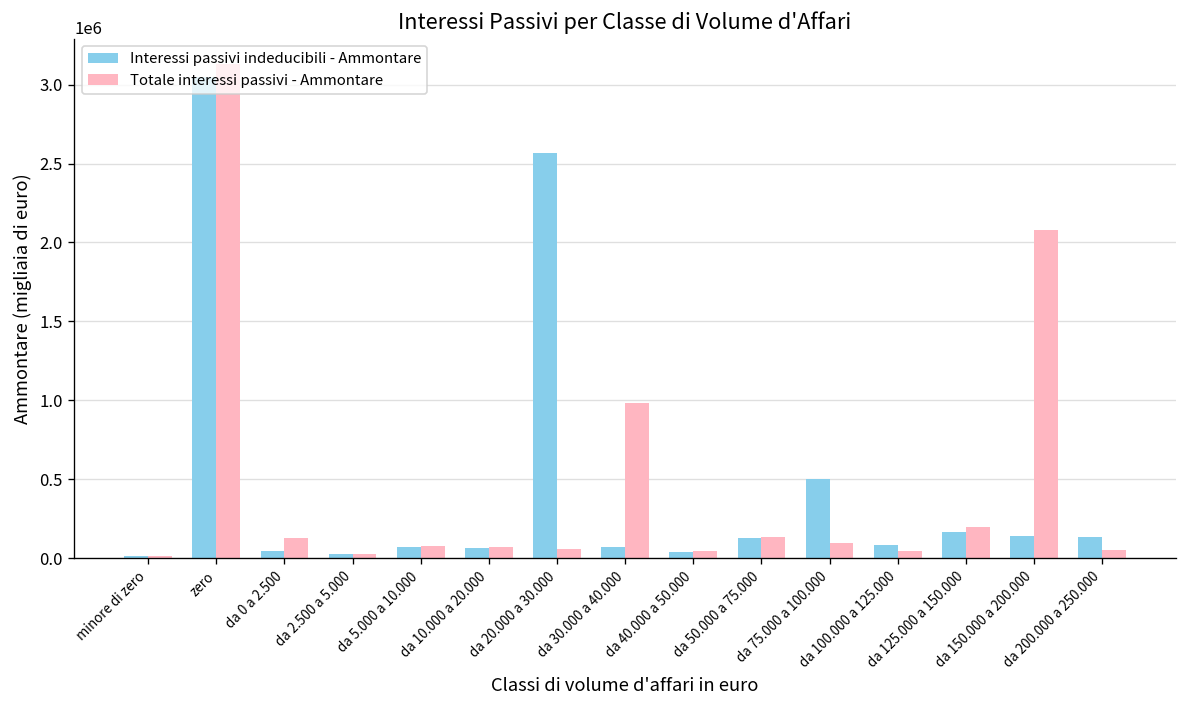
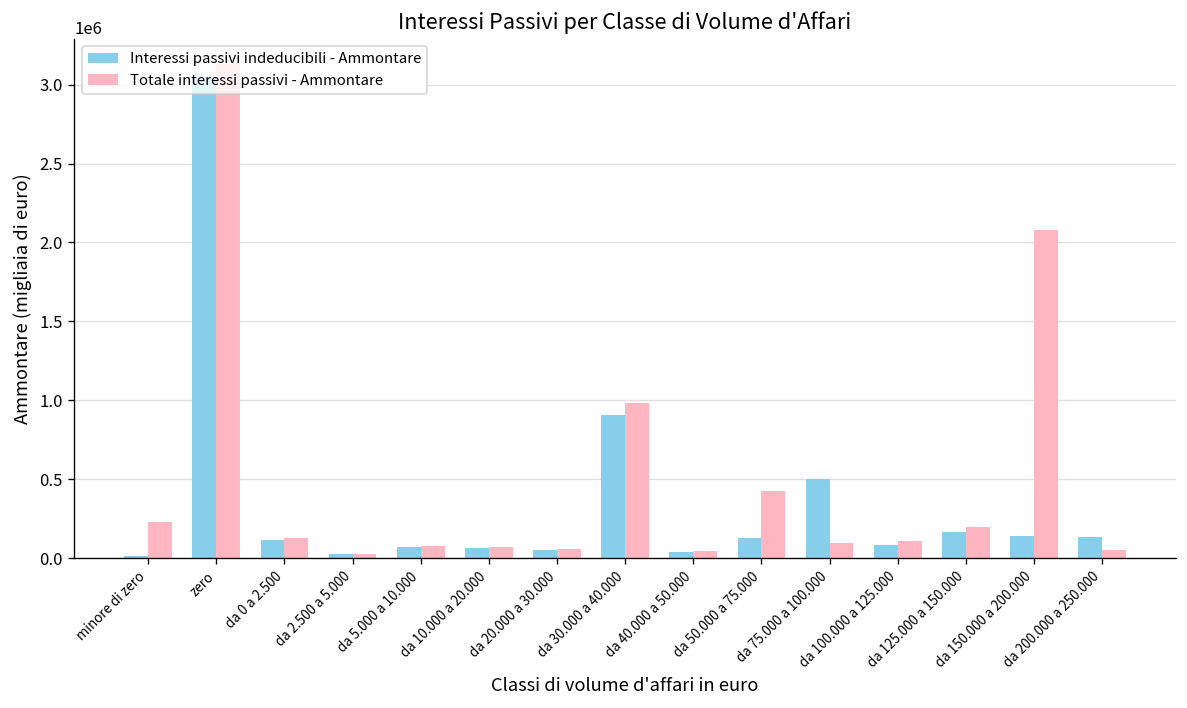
Totale interessi passivi - Ammontare, minore di zero: 10000 -> 230000
Interessi passivi indeducibili - Ammontare, da 0 a 2.500: 40000 -> 110000
Interessi passivi indeducibili - Ammontare, da 20.000 a 30.000: 2570000 -> 50000
Interessi passivi indeducibili - Ammontare, da 30.000 a 40.000: 70000 -> 900000
Totale interessi passivi - Ammontare, da 50.000 a 75.000: 130000 -> 420000
Totale interessi passivi - Ammontare, da 100.000 a 125.000: 40000 -> 110000
